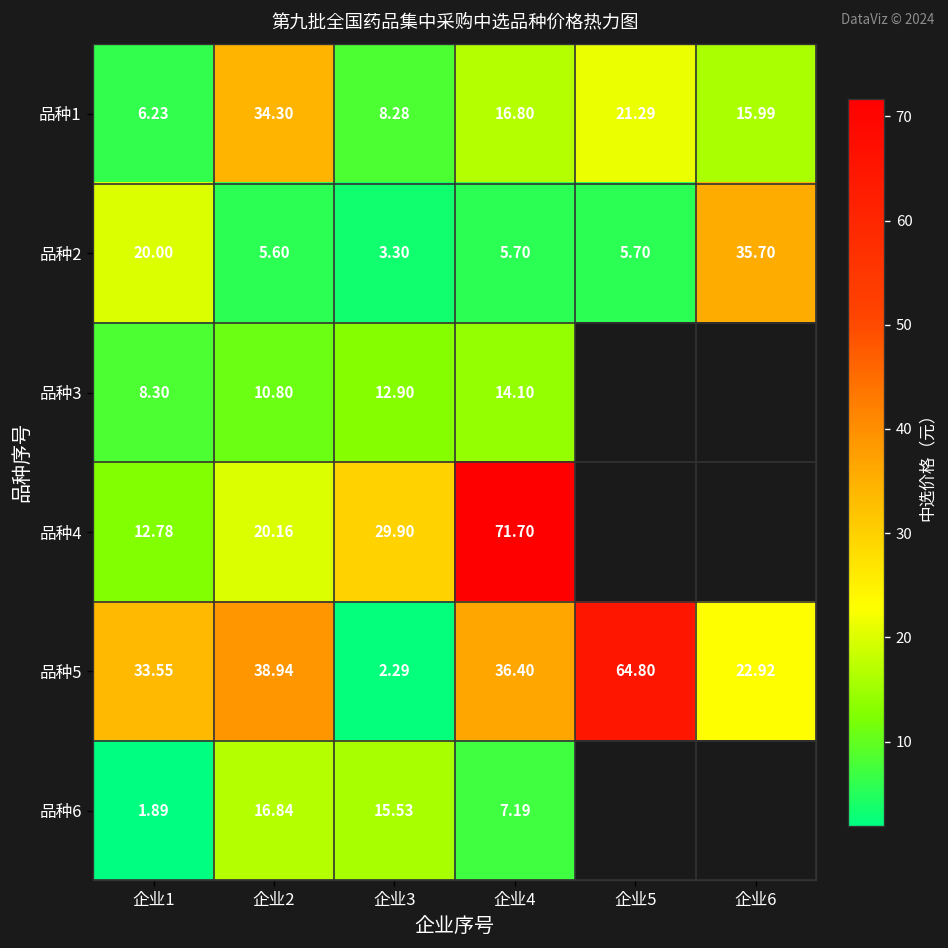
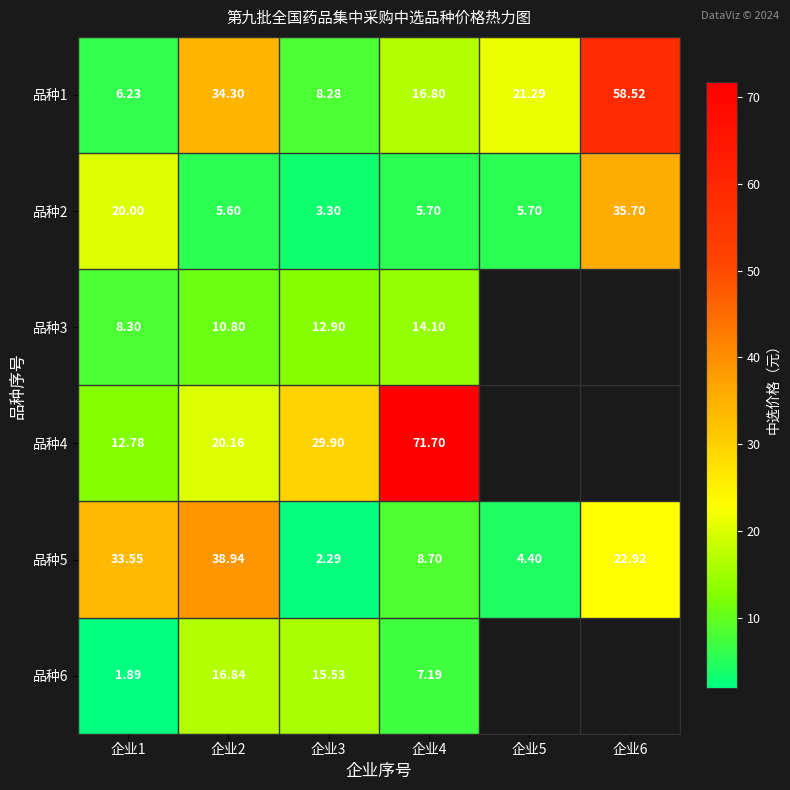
品种1, 企业6: 15.99 -> 58.52
品种5, 企业4: 36.40 -> 8.70
品种5, 企业5: 64.80 -> 4.40
